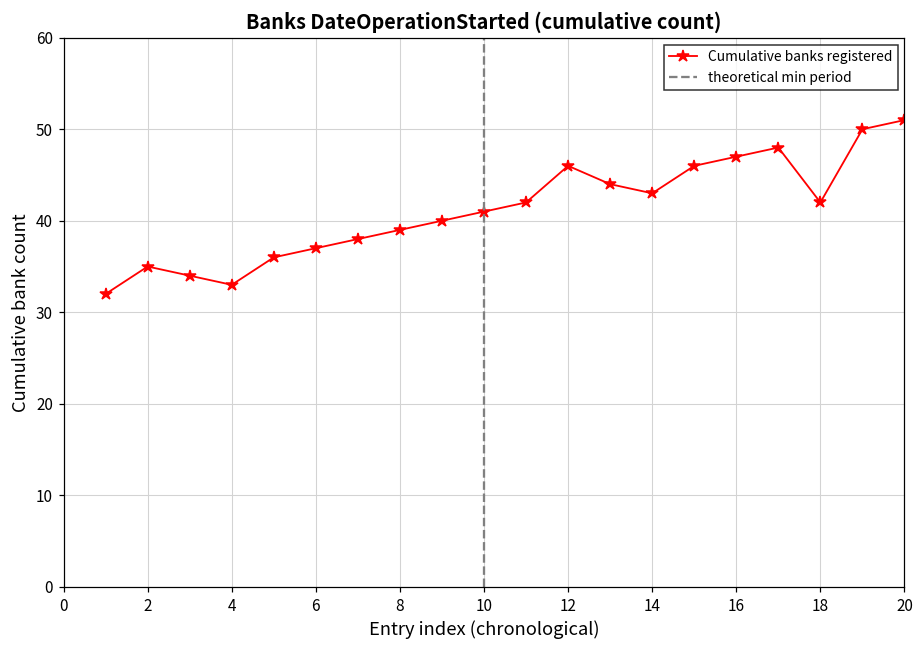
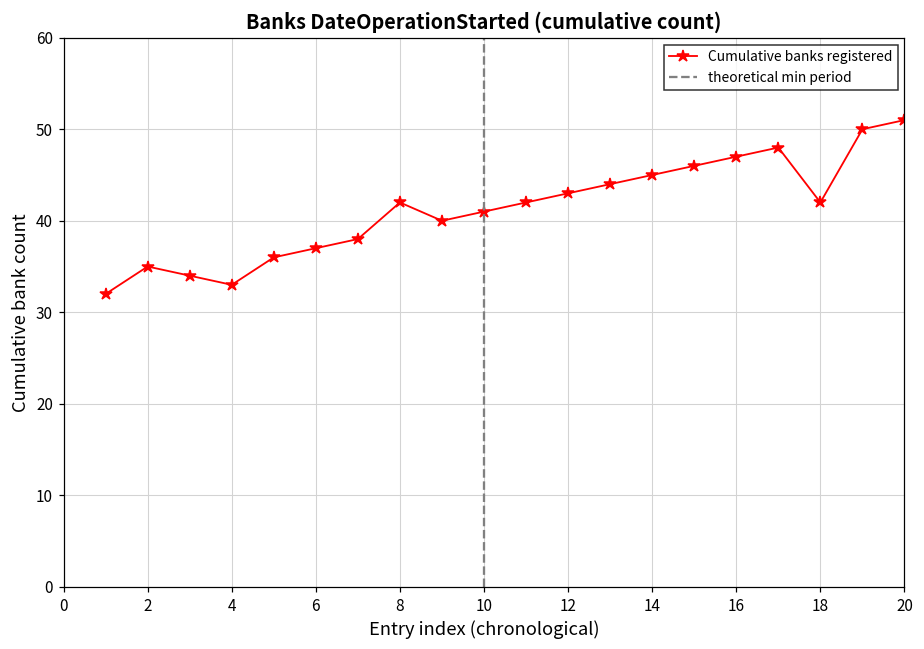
8: 39 -> 42
12: 46 -> 43
14: 43 -> 45
